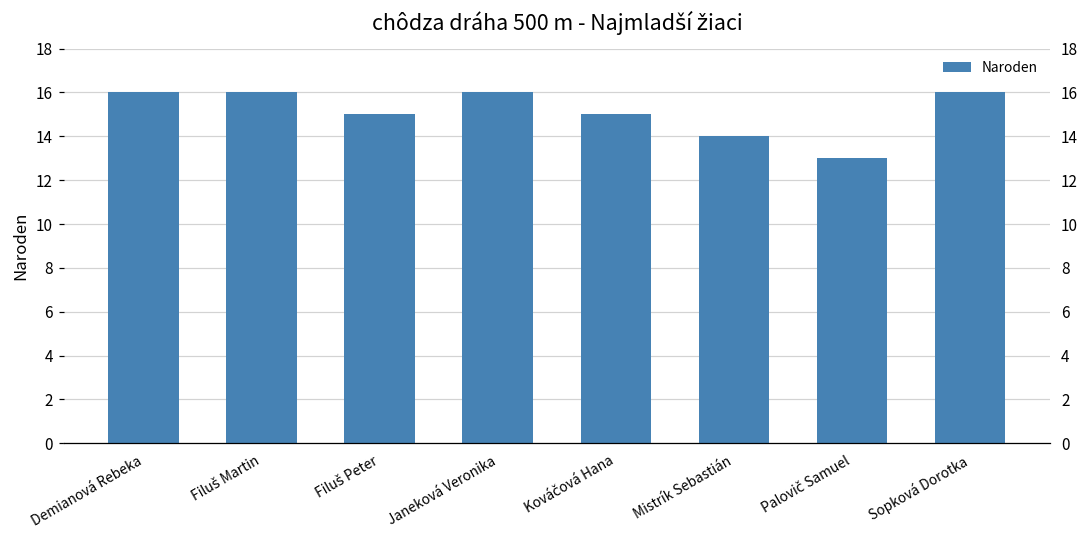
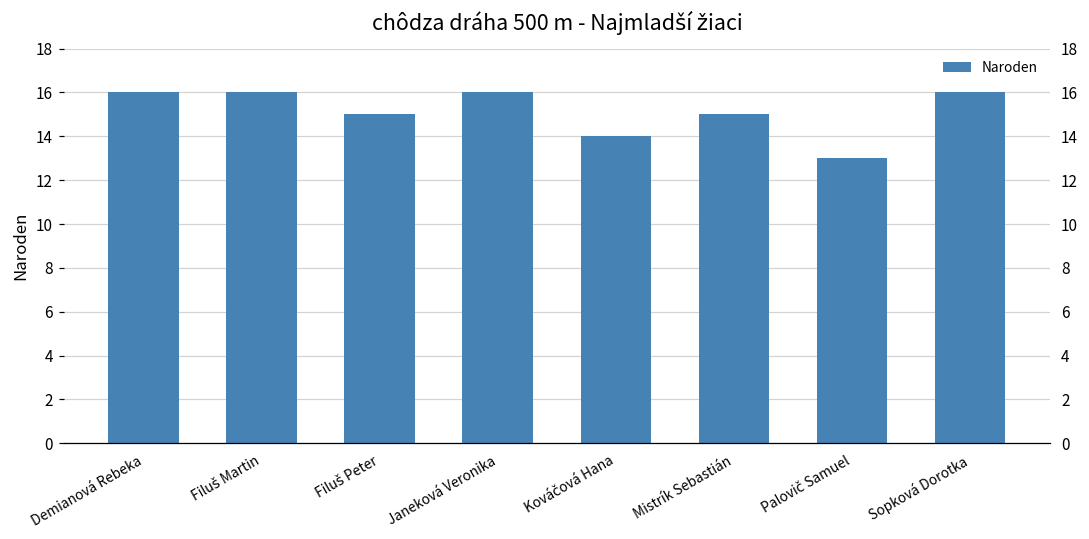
Kováčová Hana: 15 -> 14
Mistrík Sebastián: 14 -> 15
